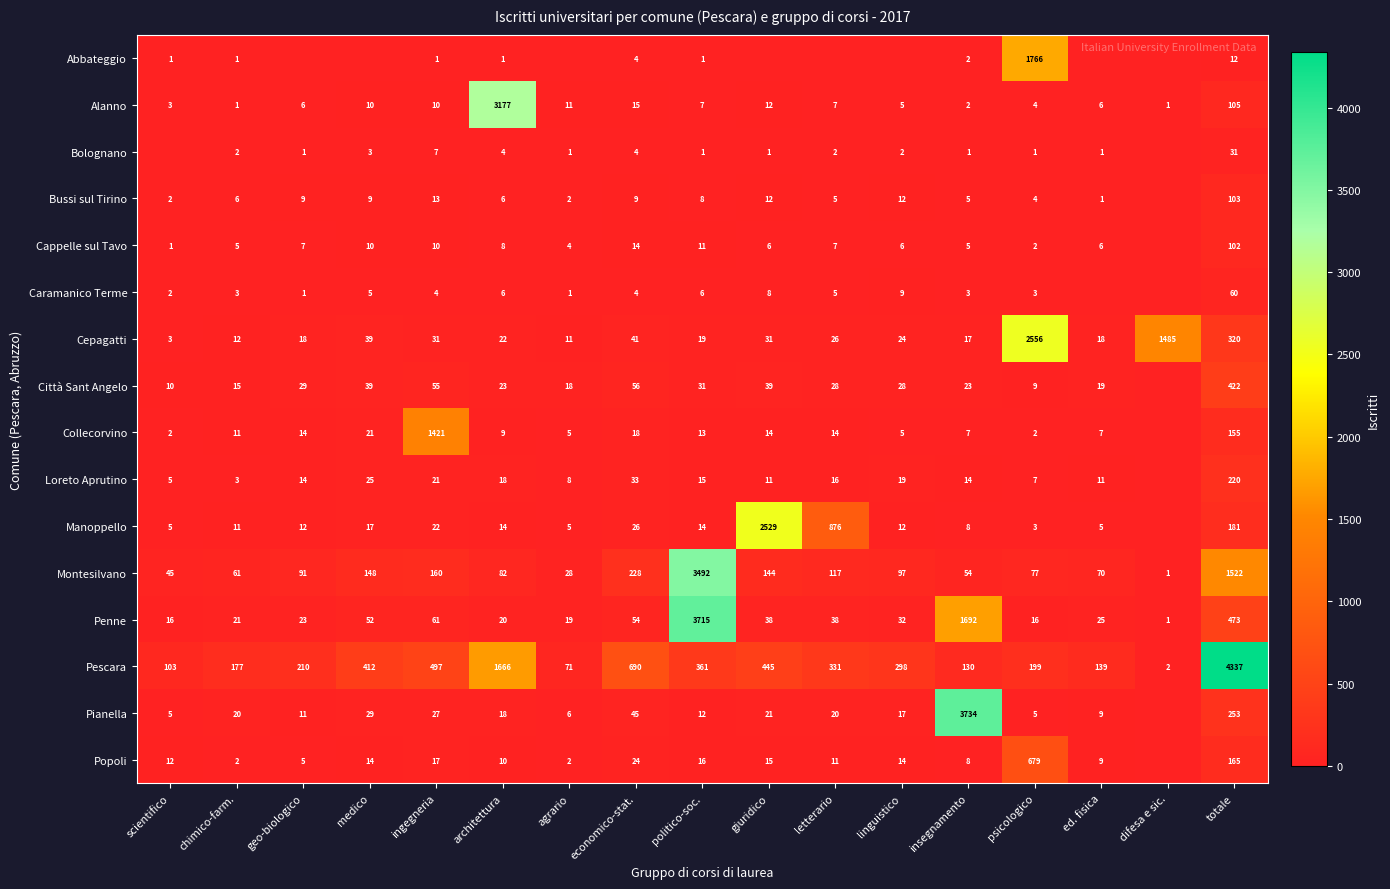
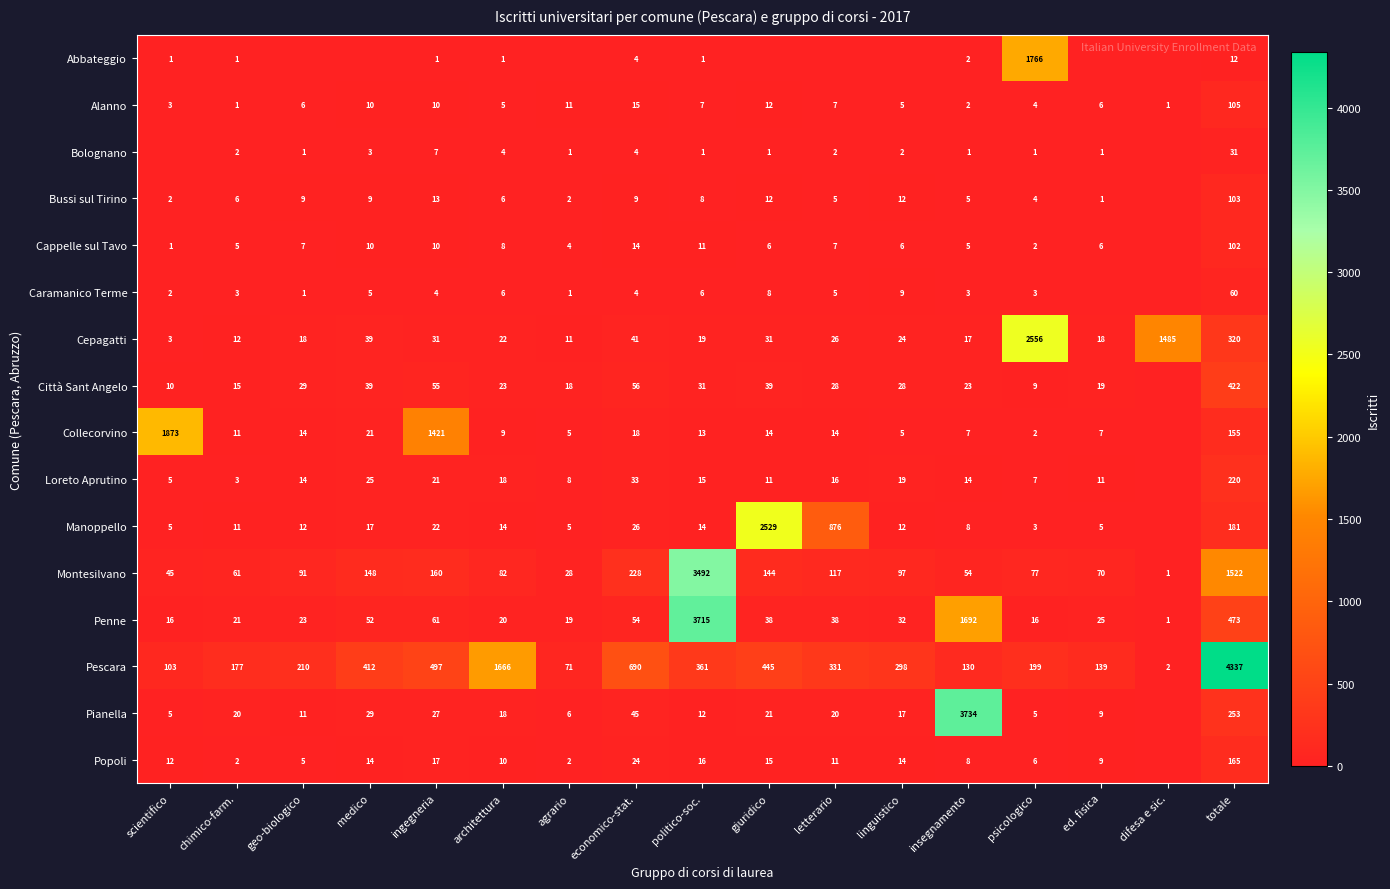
Alanno, architettura: 3177 -> 5
Collecorvino, scientifico: 2 -> 1873
Popoli, psicologico: 679 -> 6
